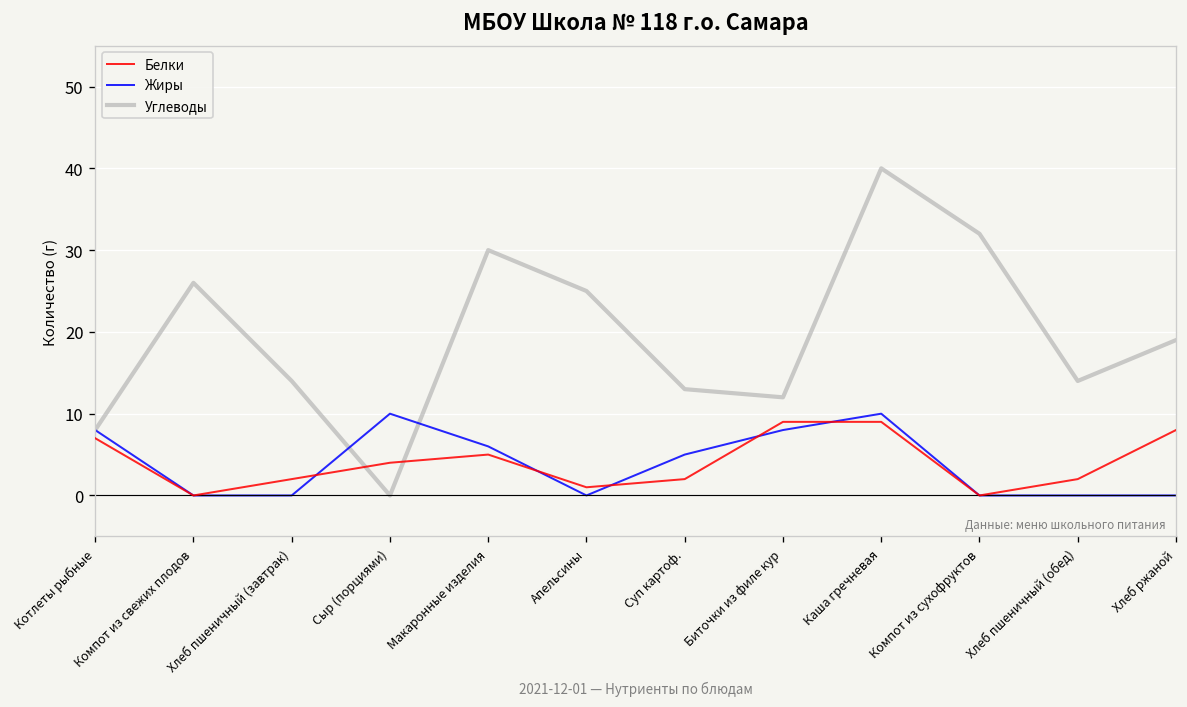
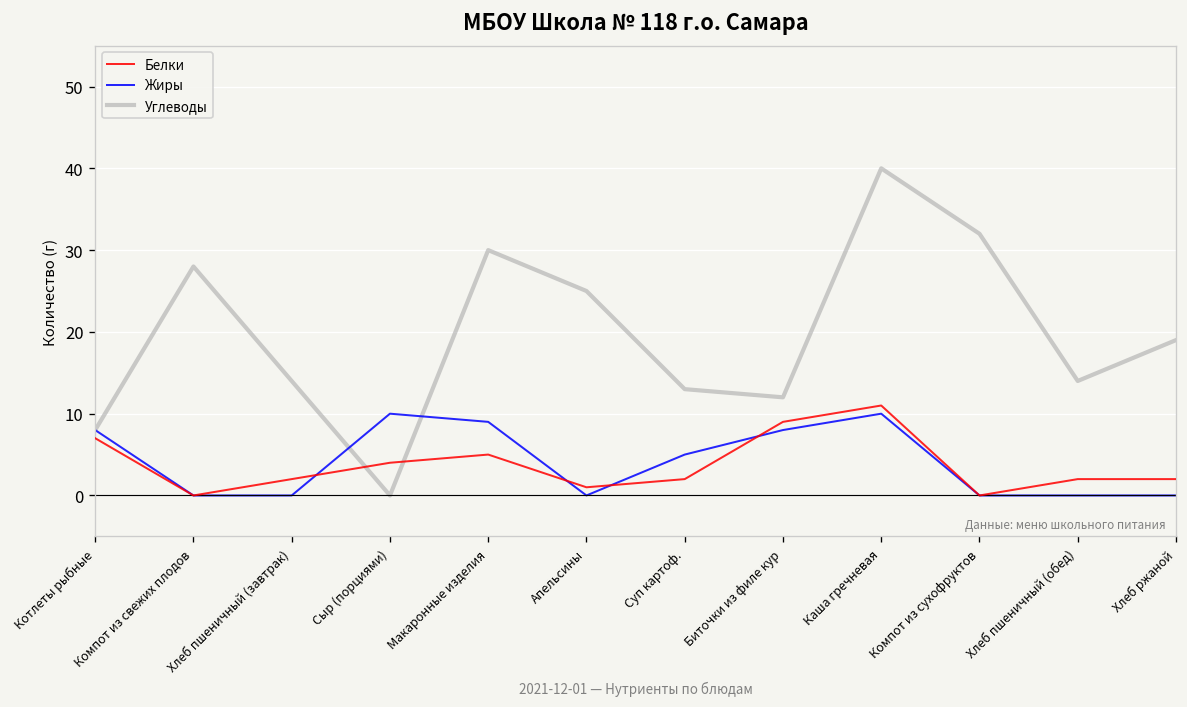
Углеводы, Компот из свежих плодов: 26 -> 28
Жиры, Макаронные изделия: 6 -> 9
Белки, Каша гречневая: 9 -> 11
Белки, Хлеб ржаной: 8 -> 2
